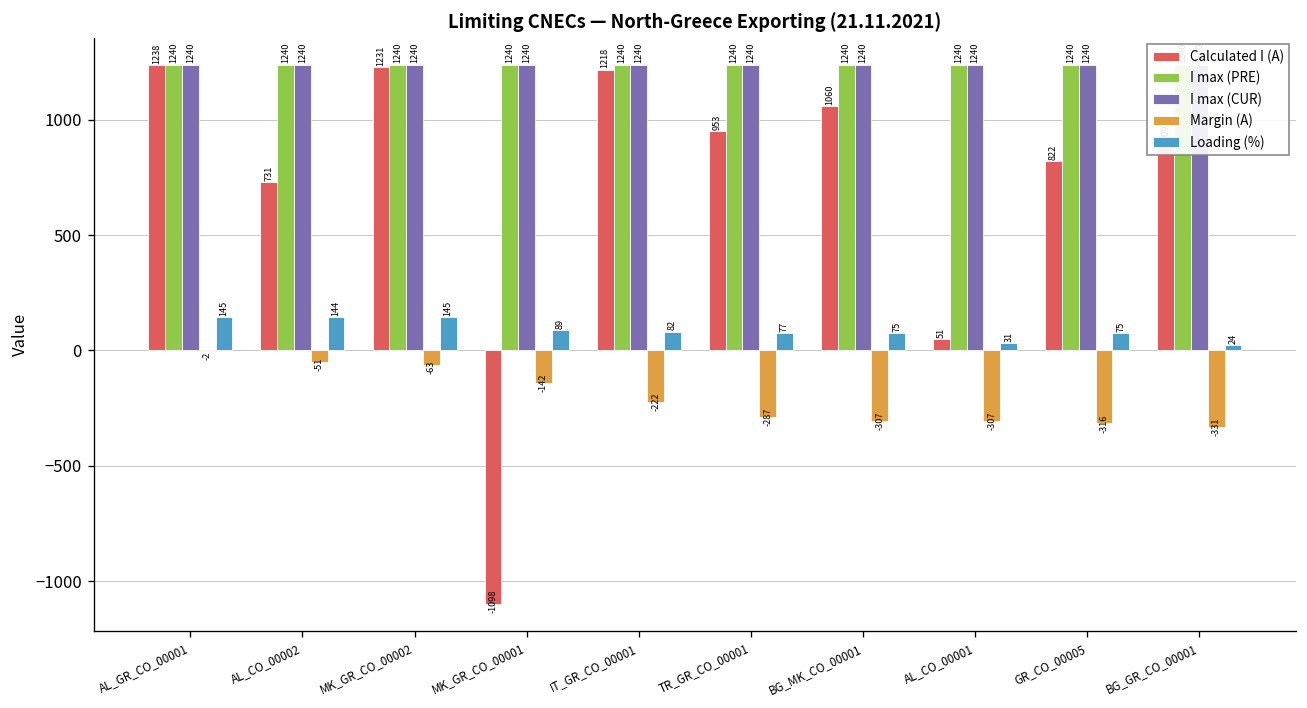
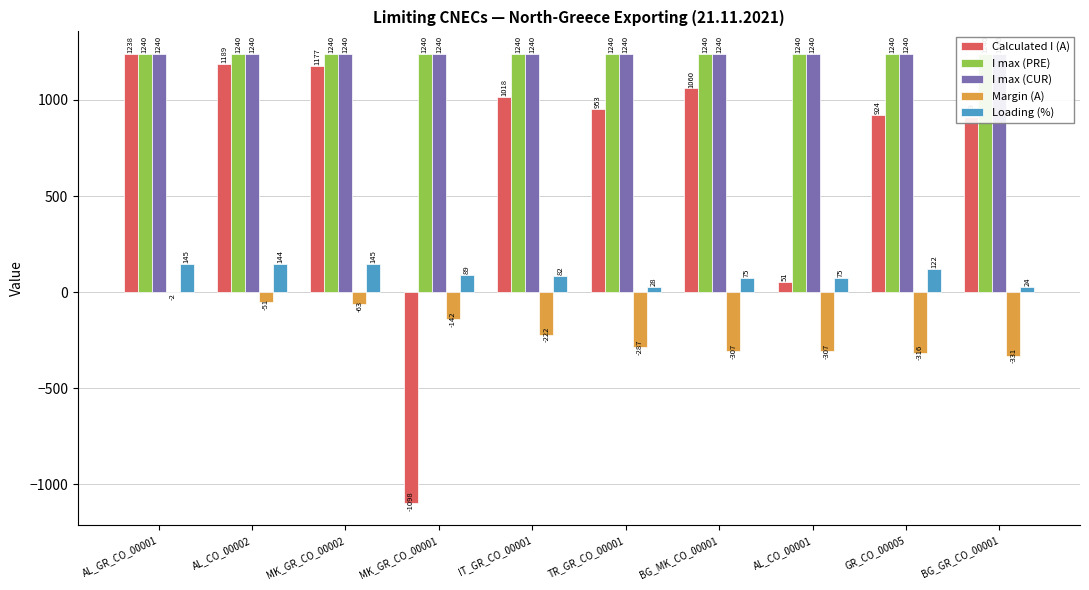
Calculated I (A), AL_CO_00002: 731 -> 1189
Calculated I (A), MK_GR_CO_00002: 1231 -> 1177
Calculated I (A), IT_GR_CO_00001: 1218 -> 1018
Loading (%), TR_GR_CO_00001: 77 -> 28
Loading (%), AL_CO_00001: 31 -> 75
Calculated I (A), GR_CO_00005: 822 -> 924
Loading (%), GR_CO_00005: 75 -> 122
